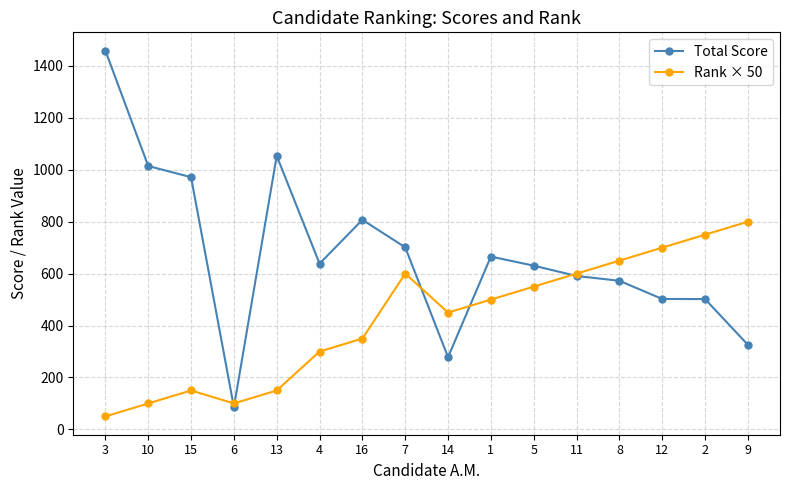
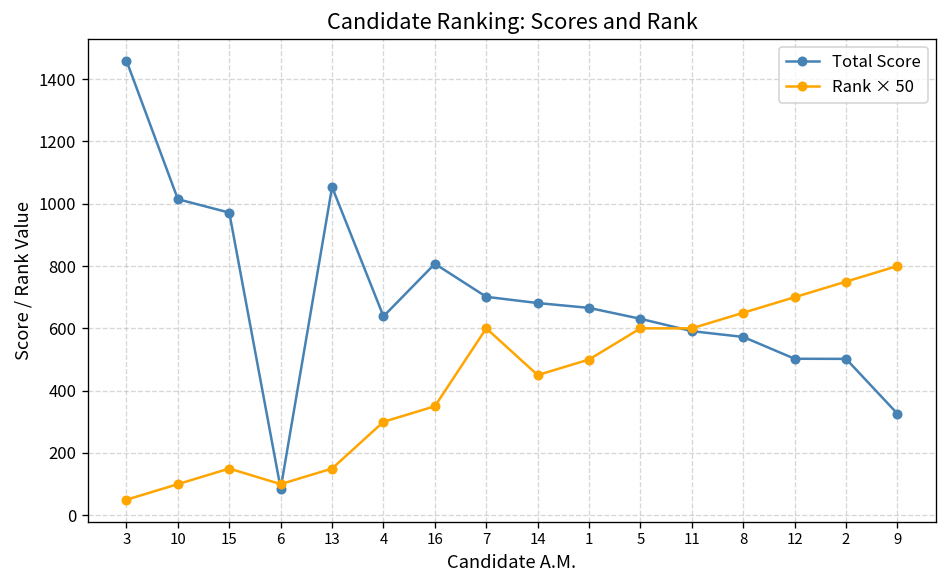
Total Score, 14: 280 -> 680
Rank × 50, 5: 550 -> 600
